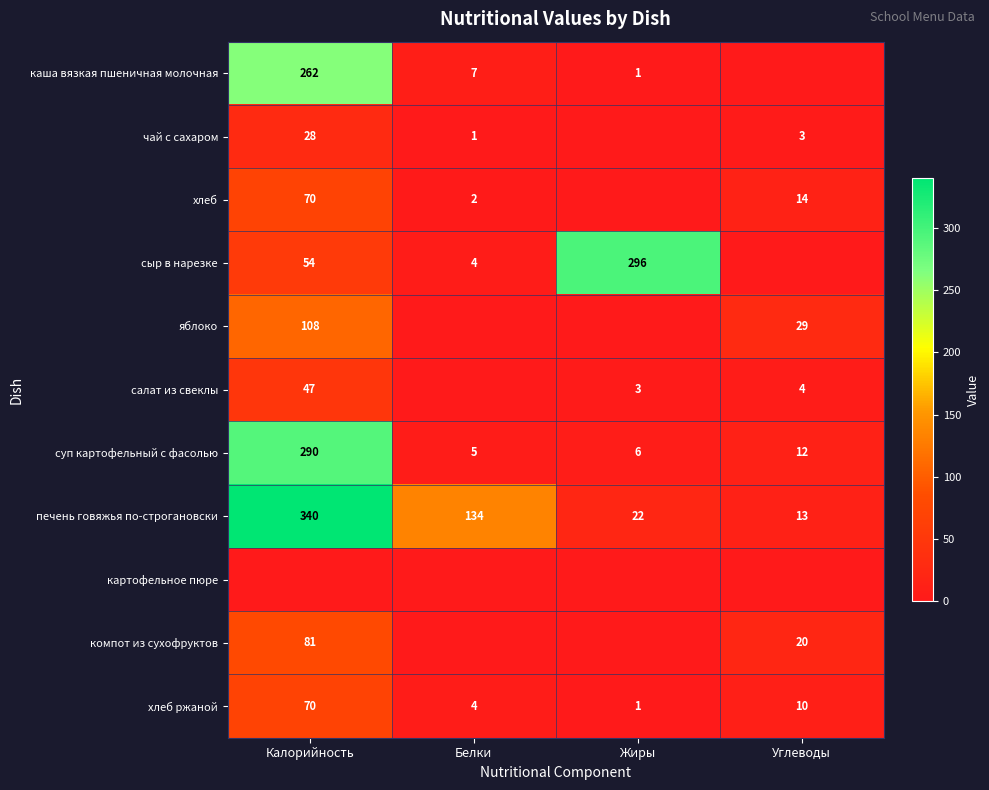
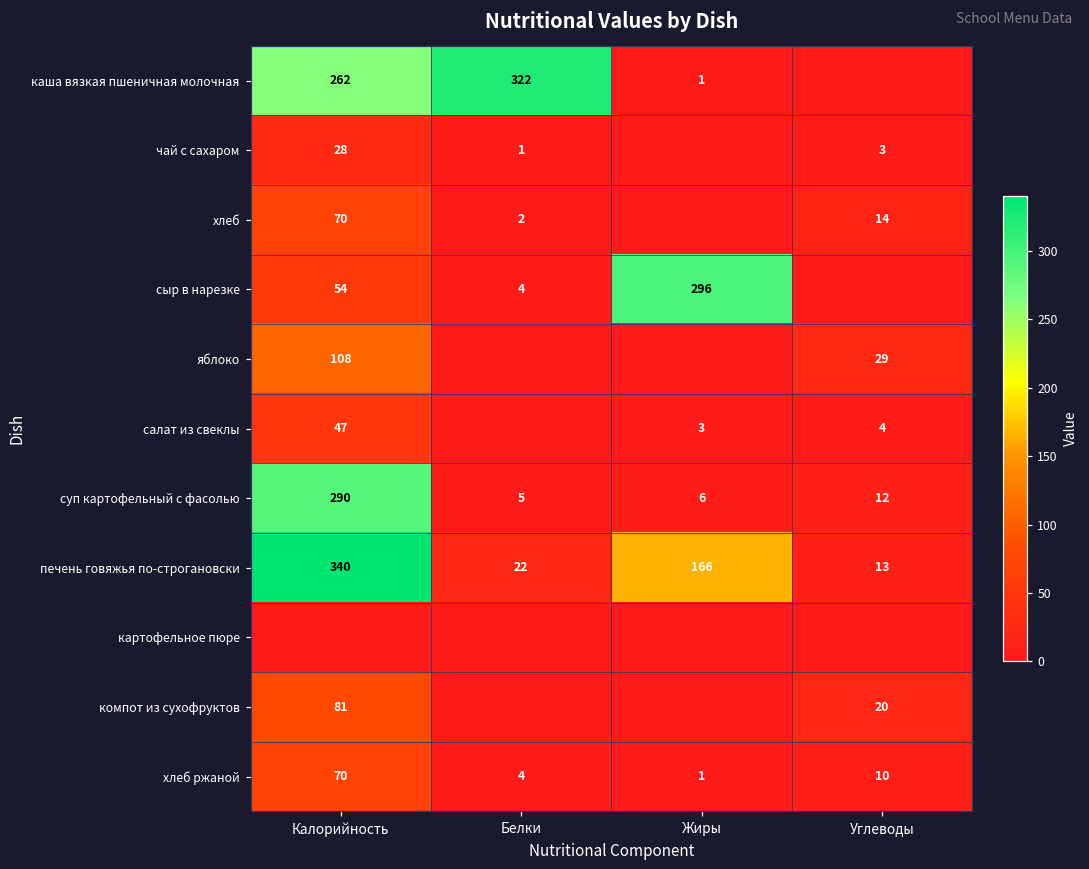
каша вязкая пшеничная молочная, Белки: 7 -> 322
печень говяжья по-строгановски, Белки: 134 -> 22
печень говяжья по-строгановски, Жиры: 22 -> 166
